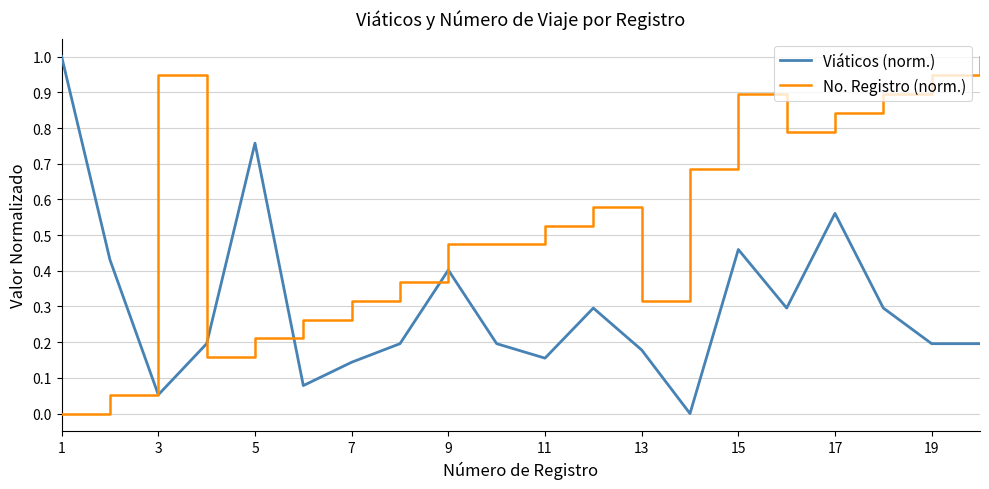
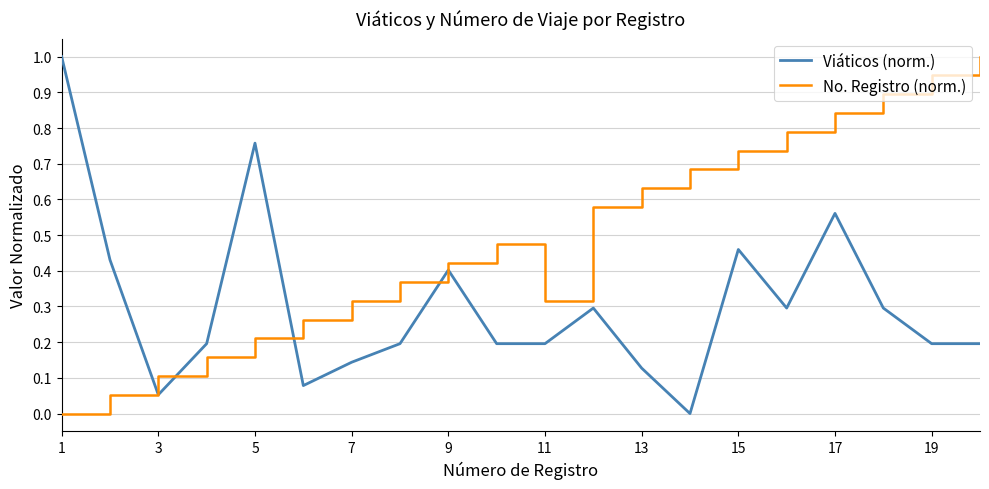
No. Registro (norm.), 3: 0.95 -> 0.11
No. Registro (norm.), 9: 0.47 -> 0.42
Viáticos (norm.), 11: 0.16 -> 0.20
No. Registro (norm.), 11: 0.53 -> 0.32
Viáticos (norm.), 13: 0.18 -> 0.13
No. Registro (norm.), 13: 0.32 -> 0.63
No. Registro (norm.), 15: 0.89 -> 0.74
